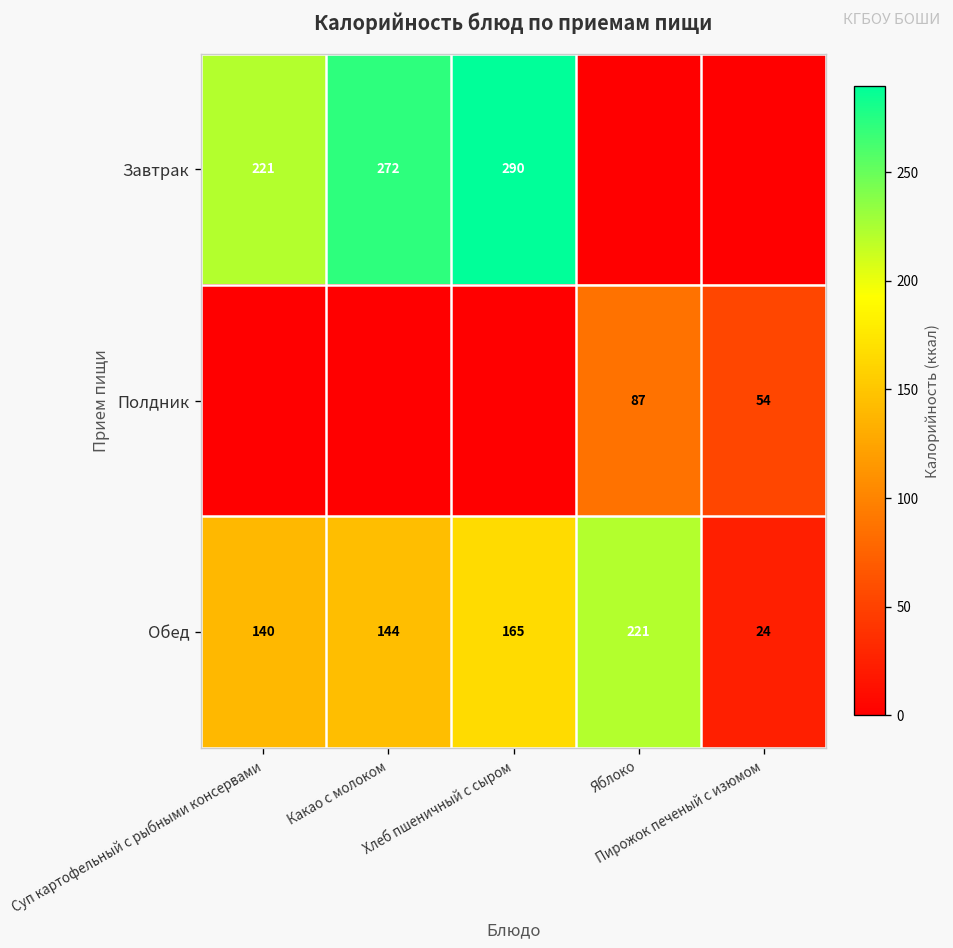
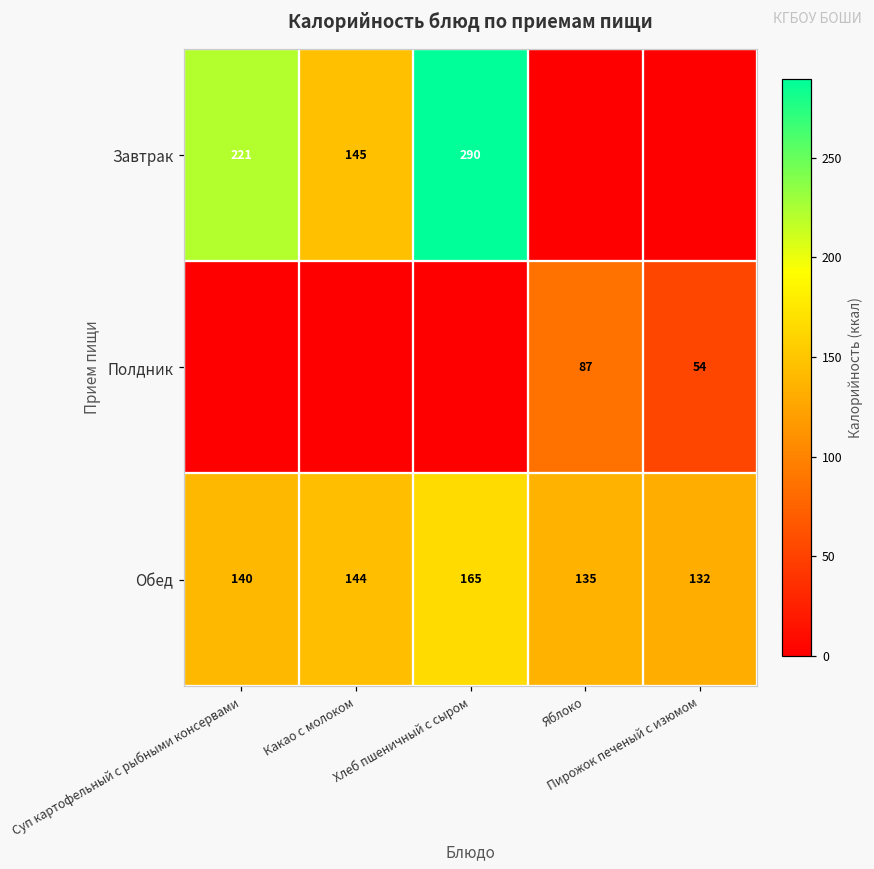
Завтрак, Какао с молоком: 272 -> 145
Обед, Яблоко: 221 -> 135
Обед, Пирожок печеный с изюмом: 24 -> 132
